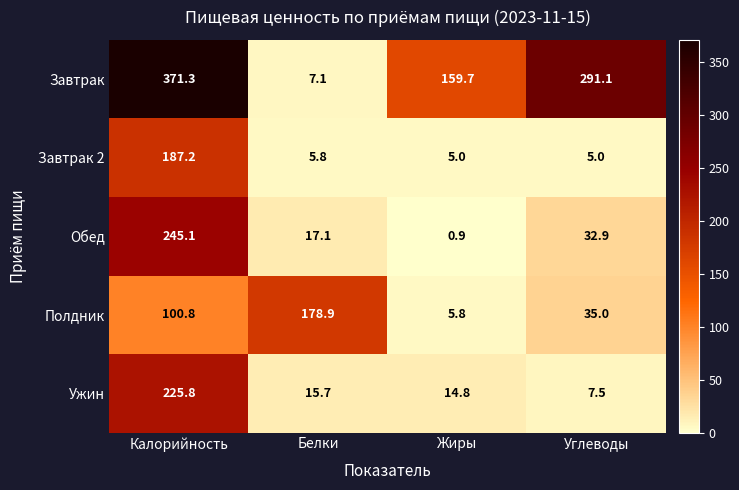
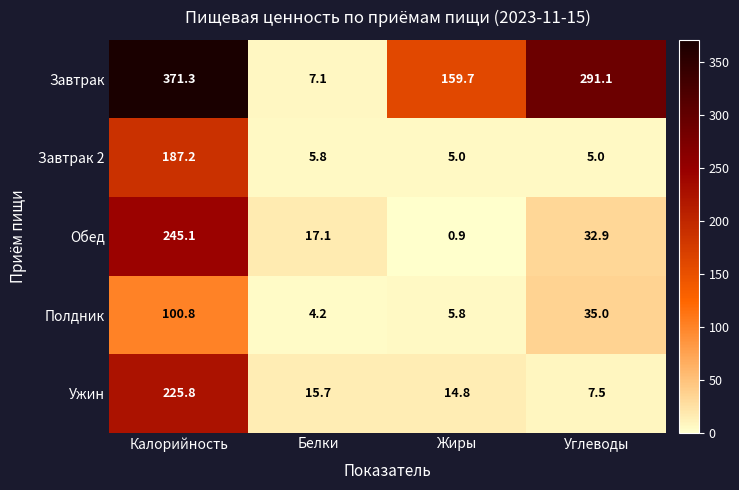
Полдник, Белки: 178.9 -> 4.2
